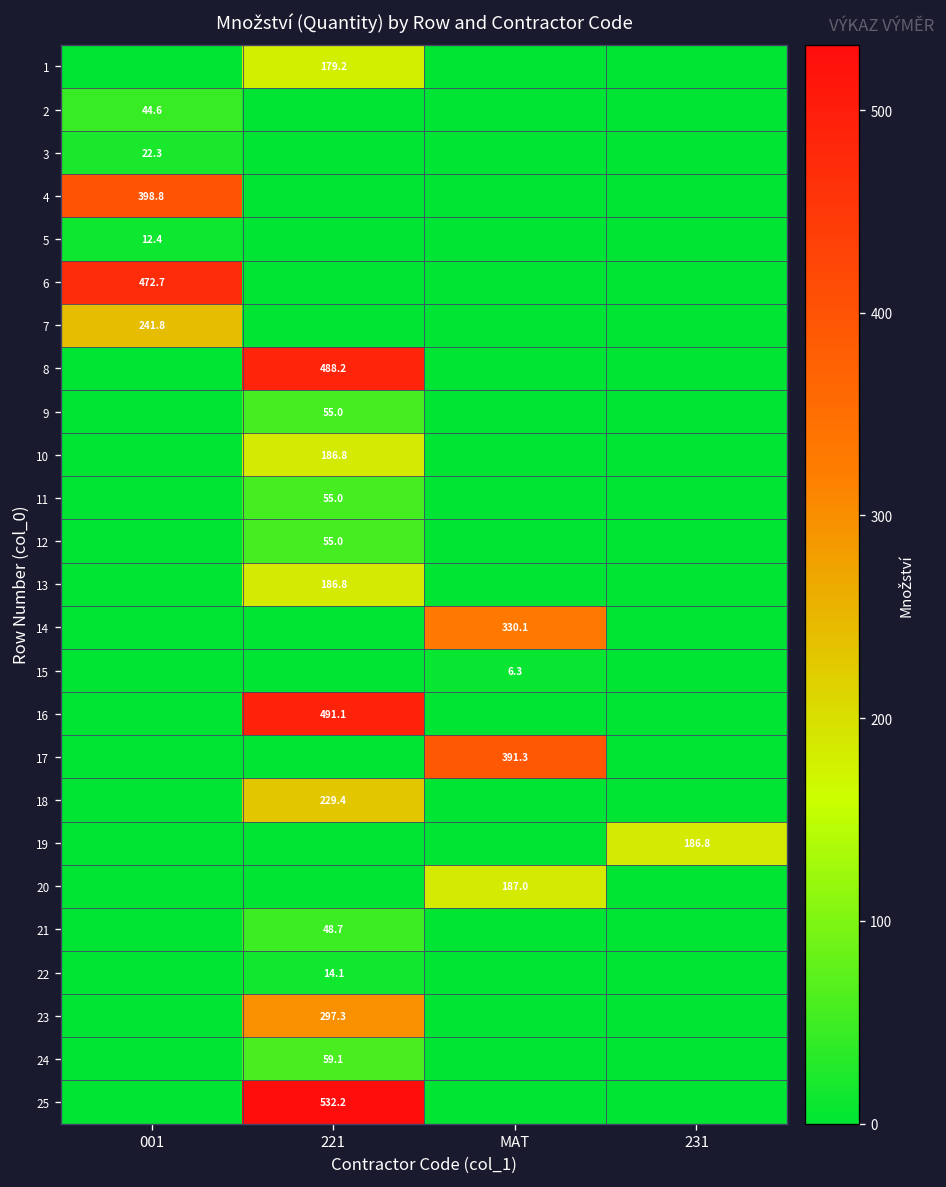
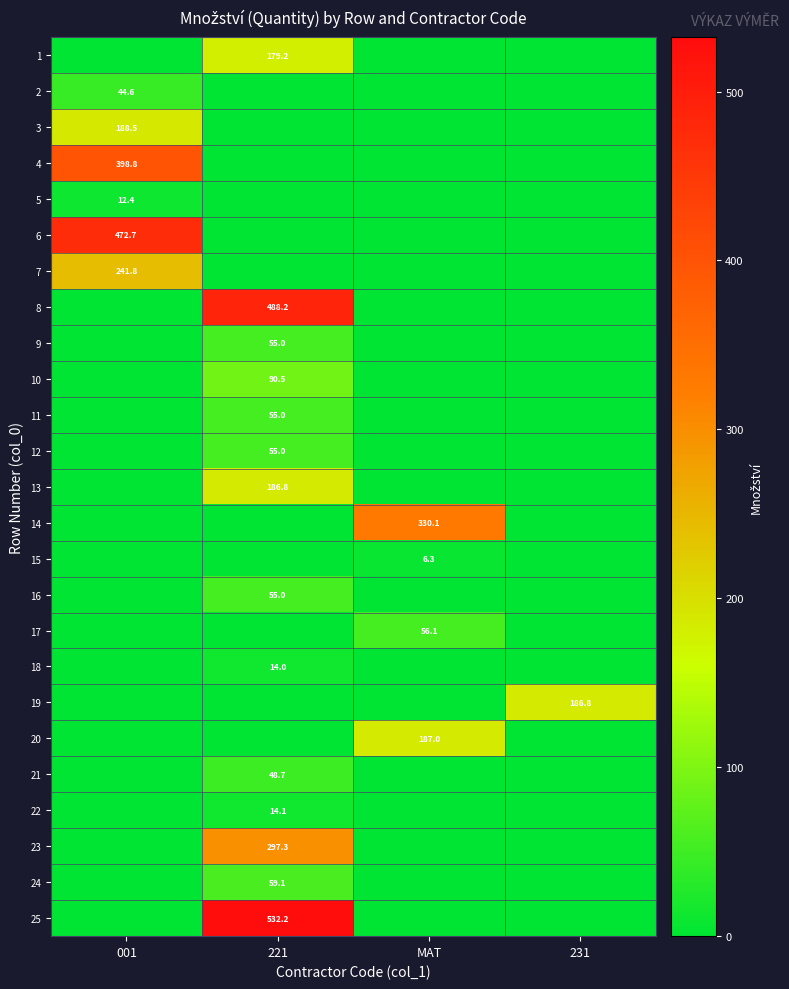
3, 001: 22.3 -> 188.5
10, 221: 186.8 -> 90.5
16, 221: 491.1 -> 55.0
17, MAT: 391.3 -> 56.1
18, 221: 229.4 -> 14.0
